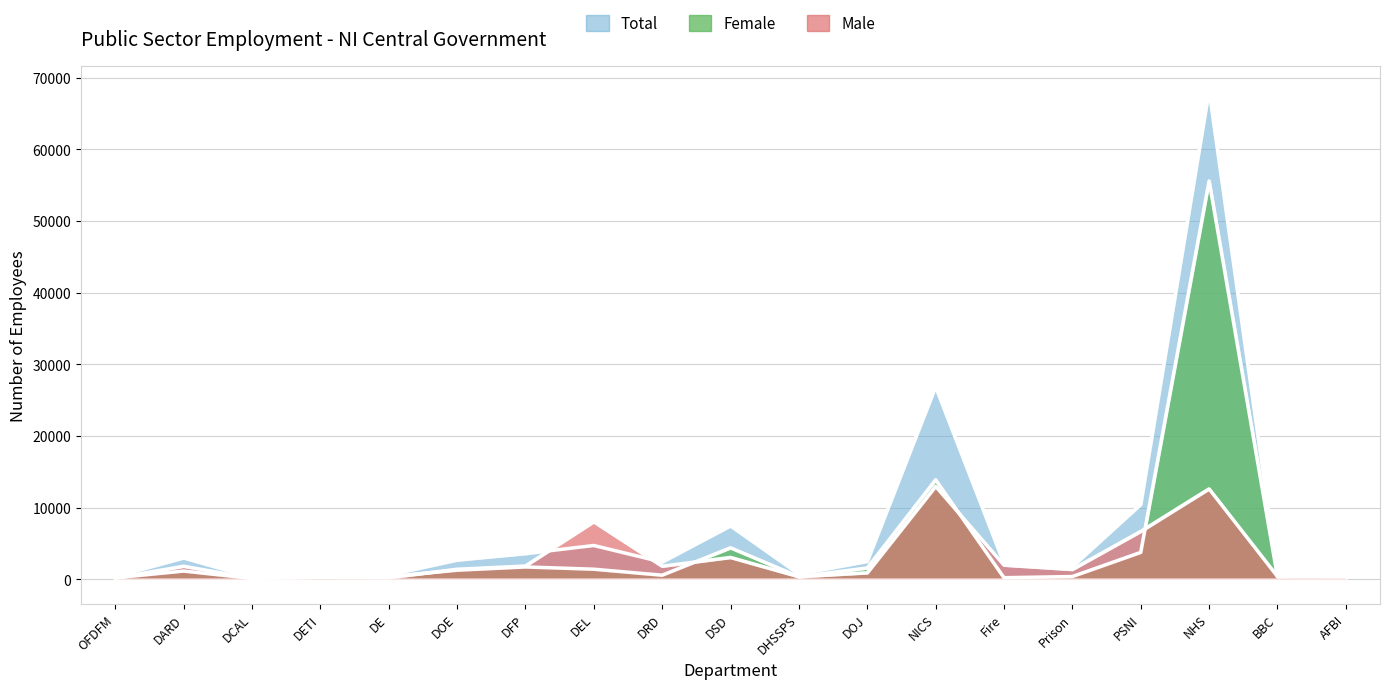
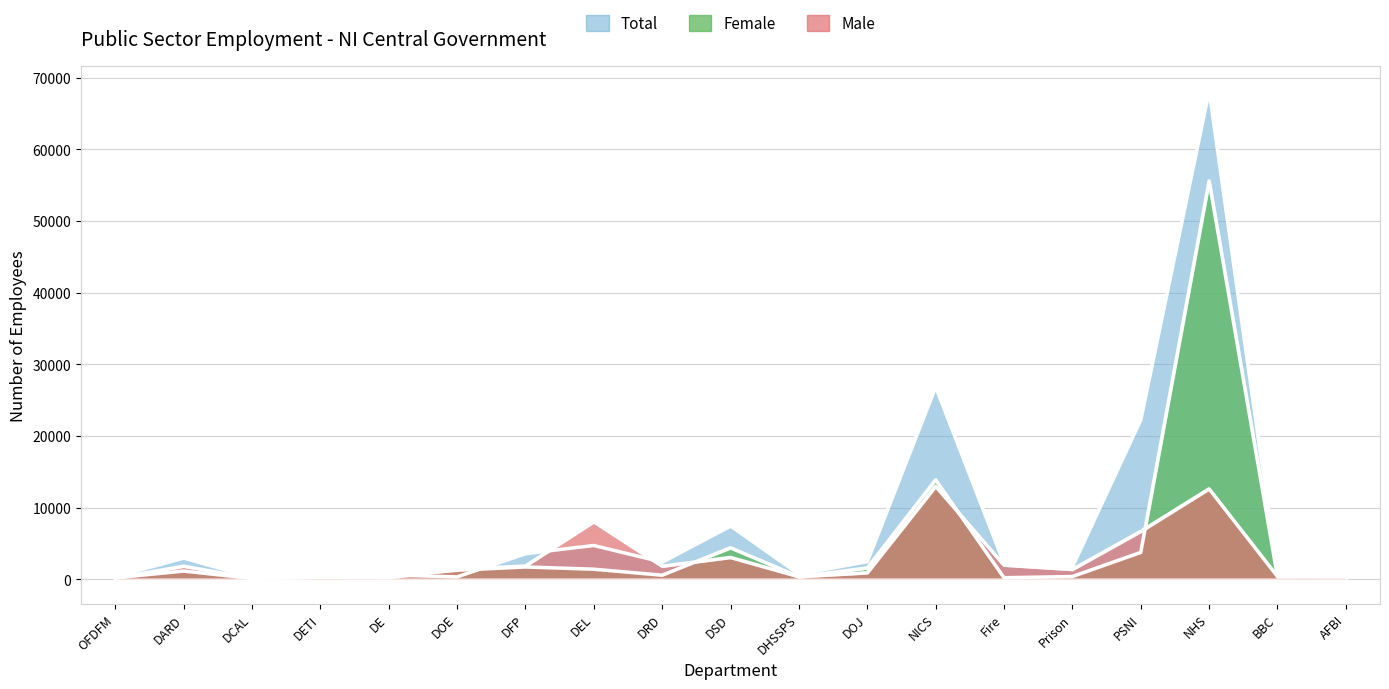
Total, DOE: 3000 -> 0
Total, PSNI: 10000 -> 22000
